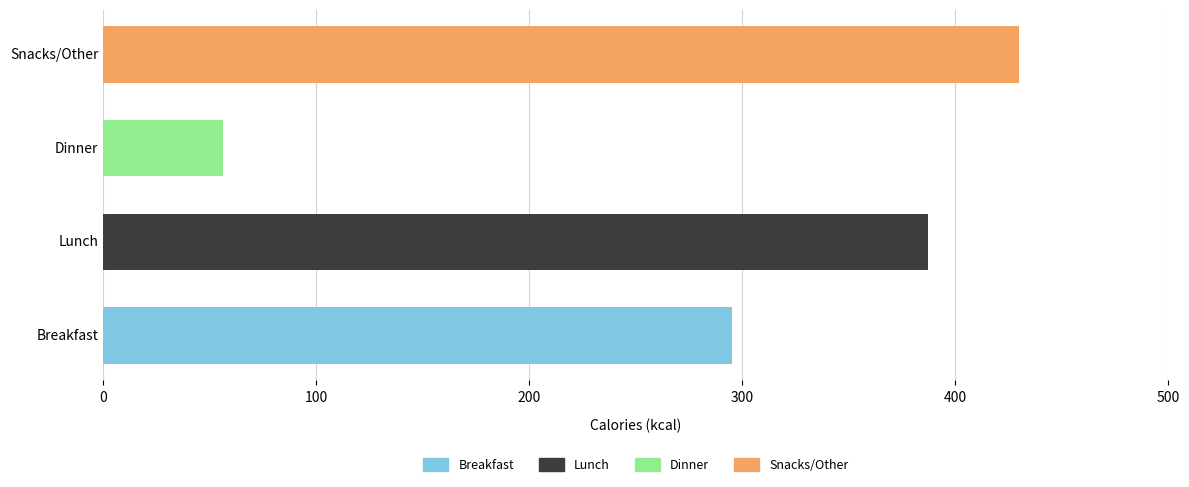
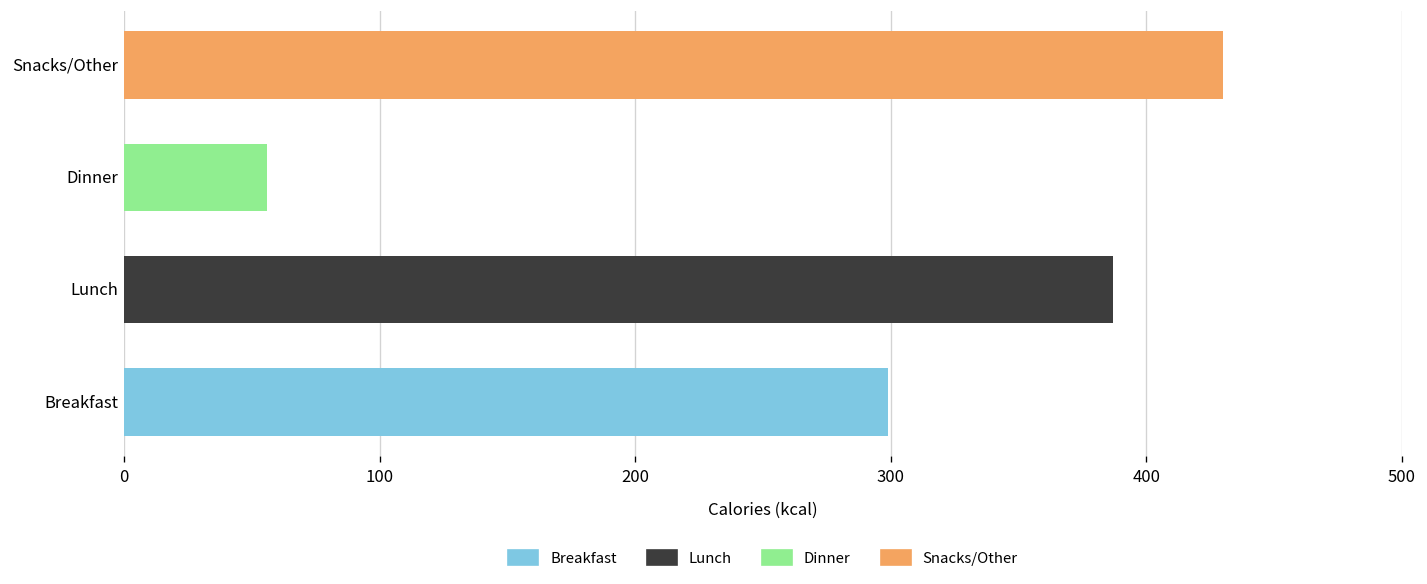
Breakfast: 295 -> 299
